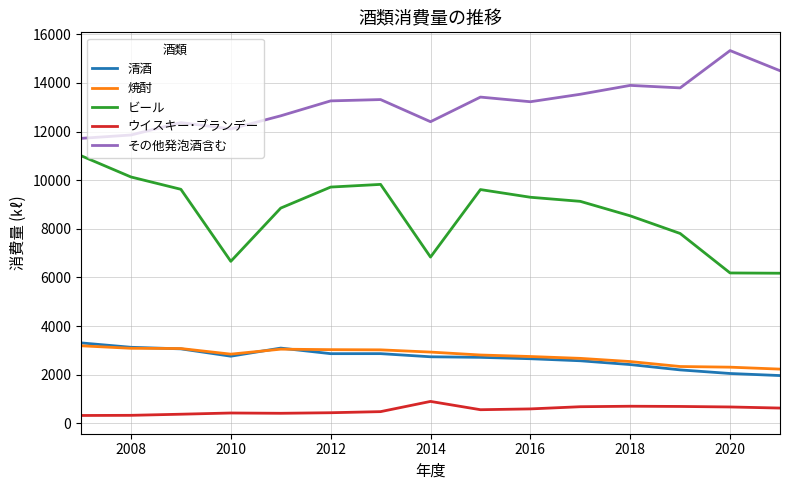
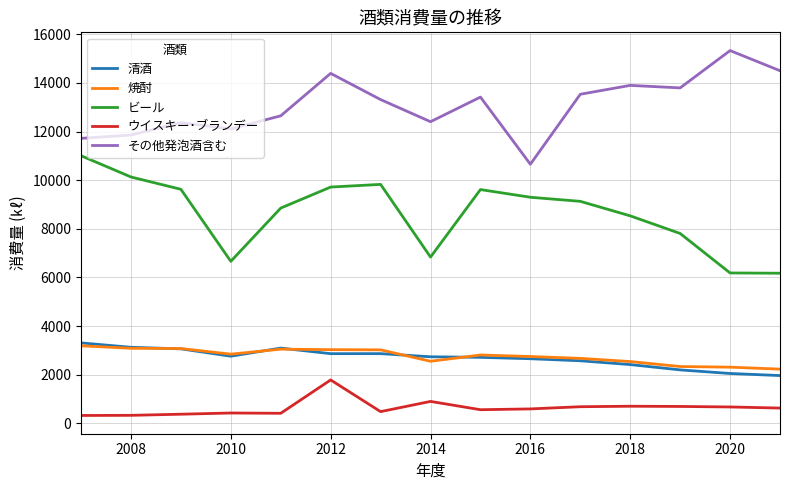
ウイスキー･ブランデー, 2012: 400 -> 1800
その他発泡酒含む, 2012: 13300 -> 14400
焼酎, 2014: 2900 -> 2600
その他発泡酒含む, 2016: 13200 -> 10700
